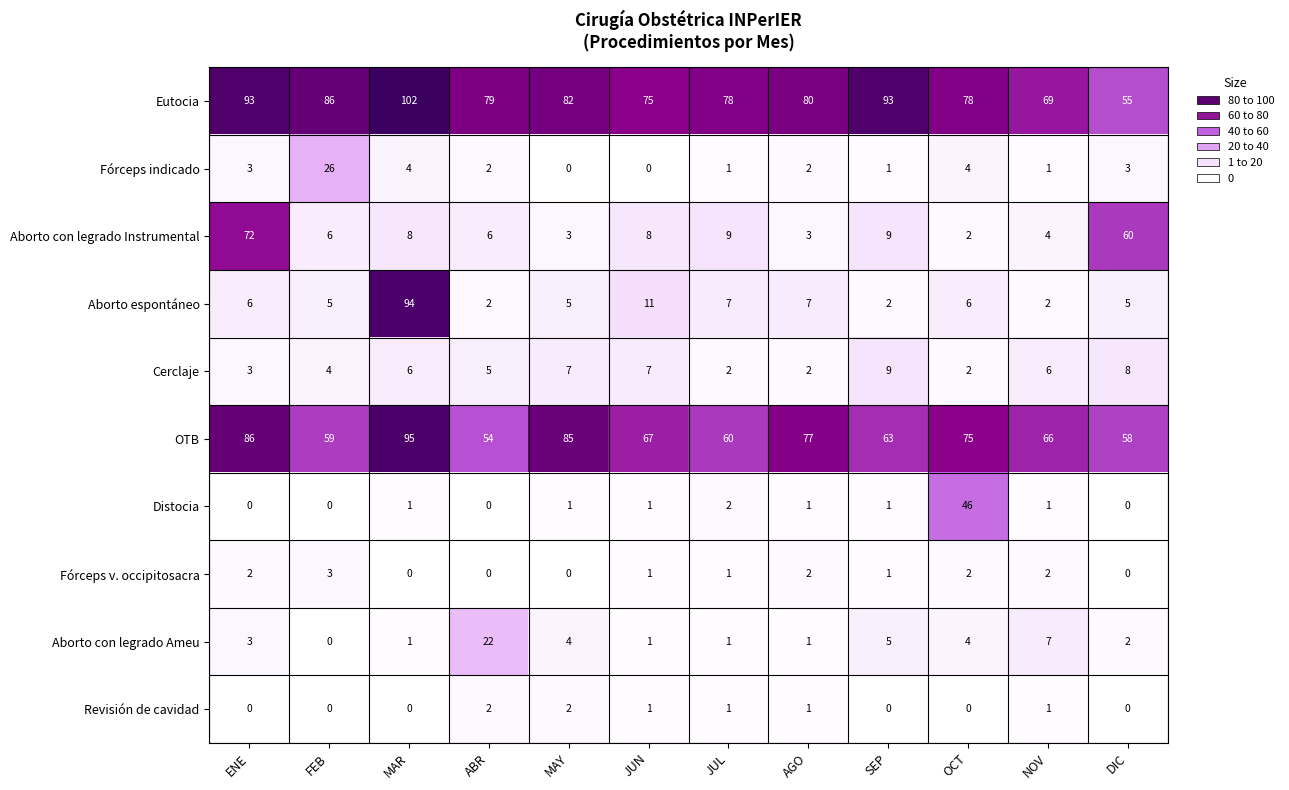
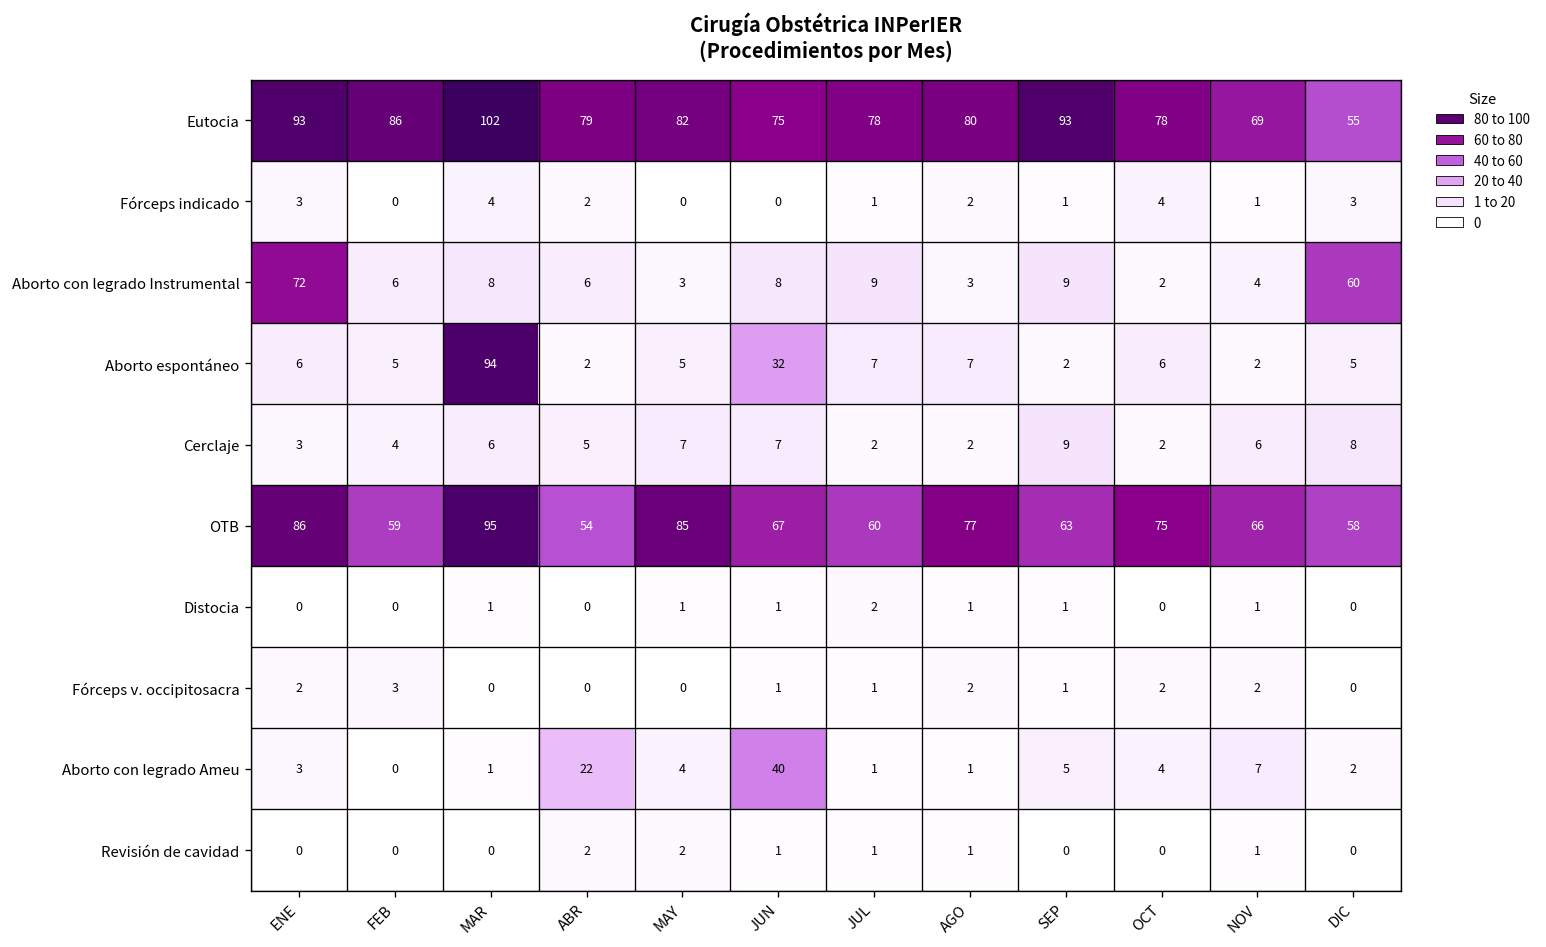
Fórceps indicado, FEB: 26 -> 0
Aborto espontáneo, JUN: 11 -> 32
Distocia, OCT: 46 -> 0
Aborto con legrado Ameu, JUN: 1 -> 40
